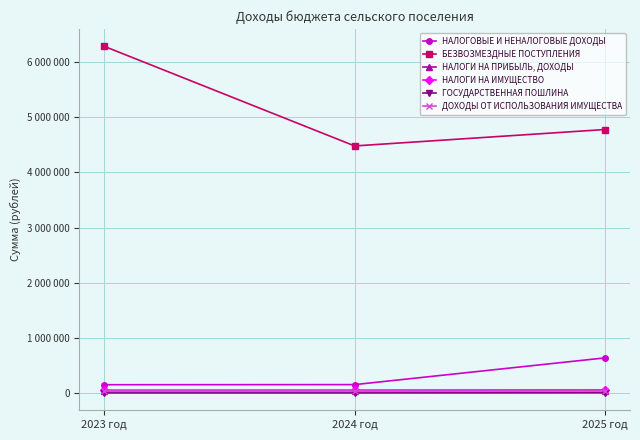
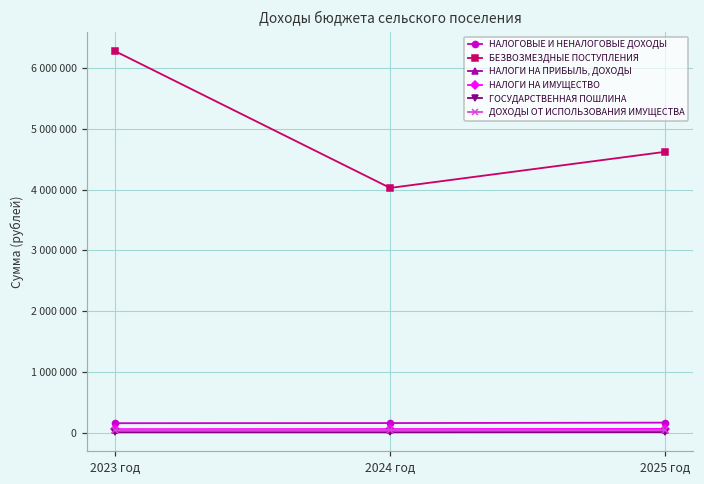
БЕЗВОЗМЕЗДНЫЕ ПОСТУПЛЕНИЯ, 2024 год: 4500000 -> 4000000
НАЛОГОВЫЕ И НЕНАЛОГОВЫЕ ДОХОДЫ, 2025 год: 600000 -> 200000
БЕЗВОЗМЕЗДНЫЕ ПОСТУПЛЕНИЯ, 2025 год: 4800000 -> 4600000
